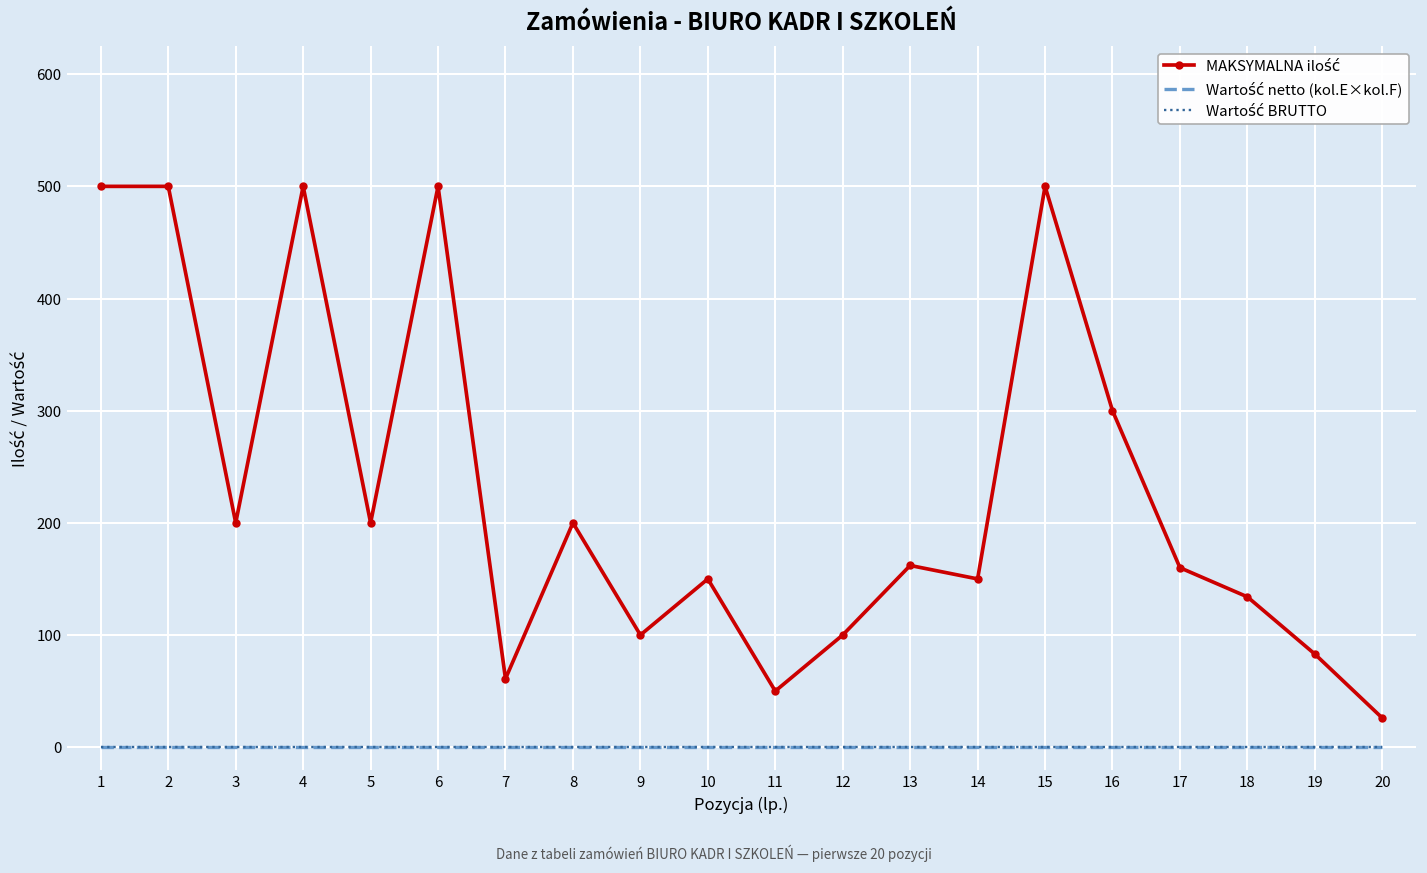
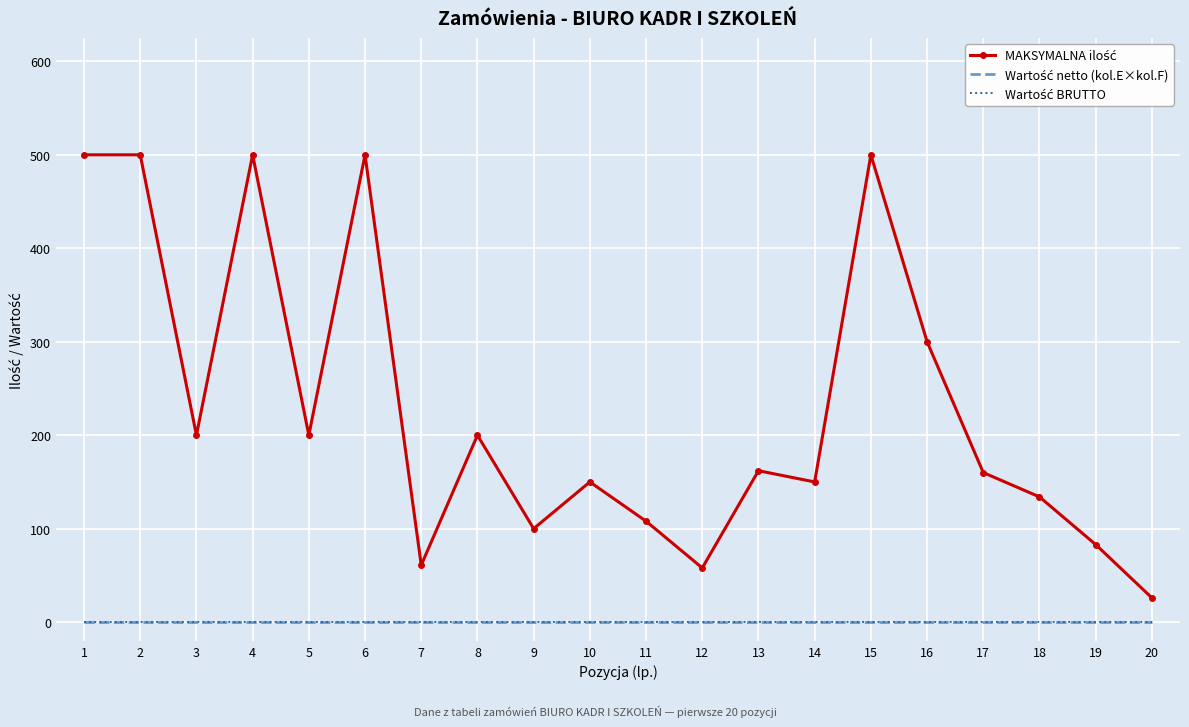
MAKSYMALNA ilość, 11: 50 -> 110
MAKSYMALNA ilość, 12: 100 -> 60
